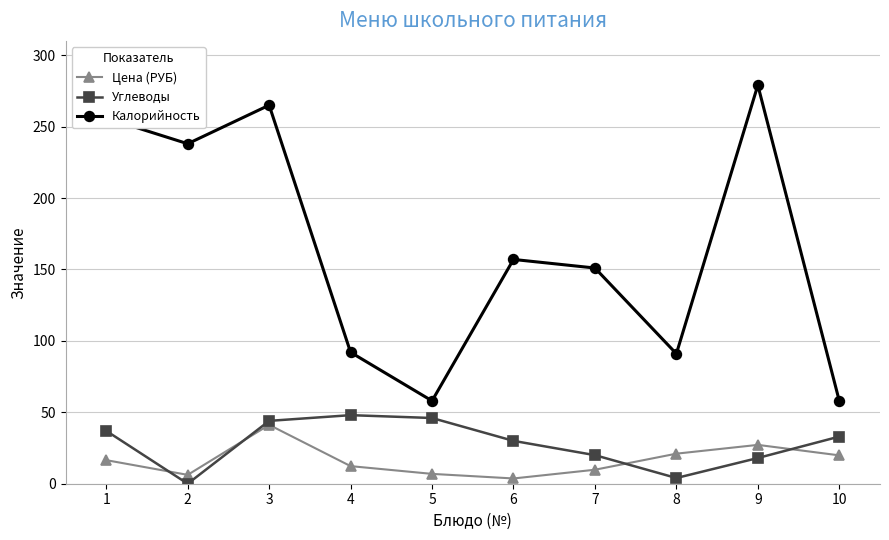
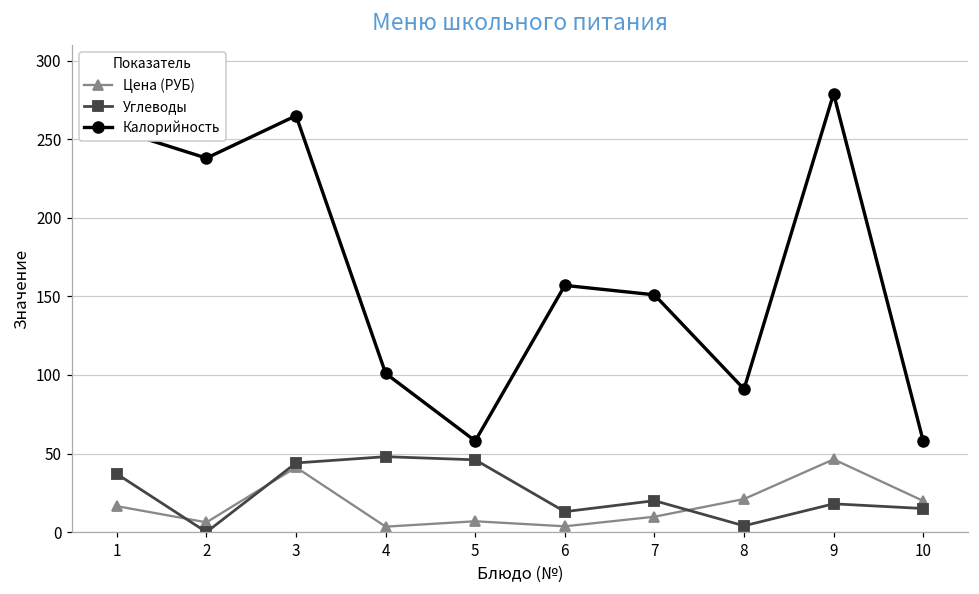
Цена (РУБ), 4: 12 -> 3
Калорийность, 4: 92 -> 101
Углеводы, 6: 30 -> 13
Цена (РУБ), 9: 27 -> 46
Углеводы, 10: 33 -> 15
